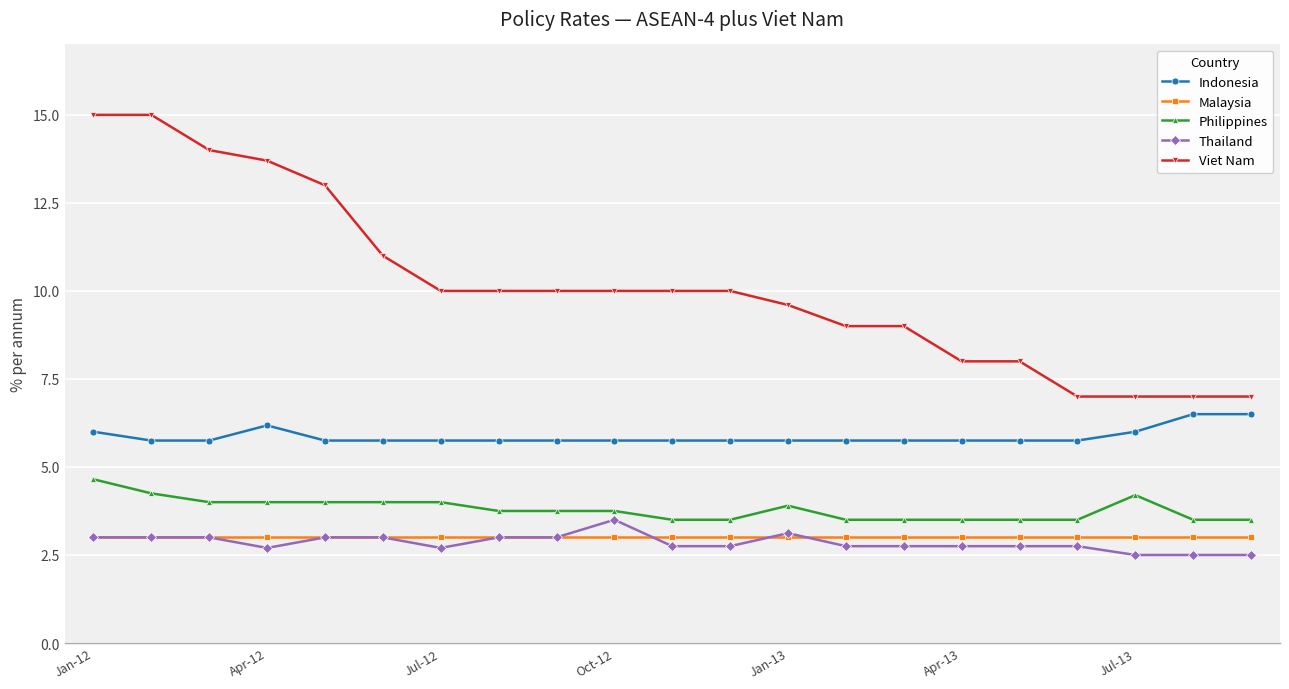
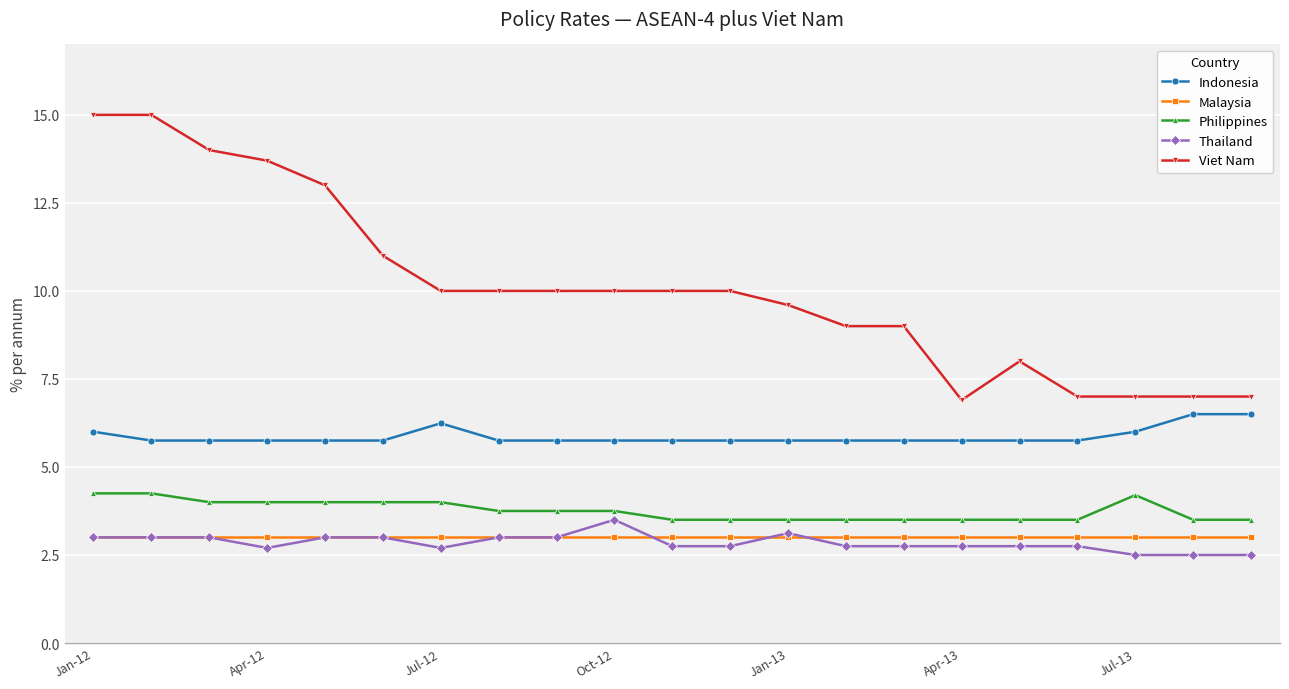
Philippines, Jan-12: 4.7 -> 4.3
Indonesia, Apr-12: 6.2 -> 5.8
Indonesia, Jul-12: 5.8 -> 6.2
Philippines, Jan-13: 3.9 -> 3.5
Viet Nam, Apr-13: 8.0 -> 6.9
